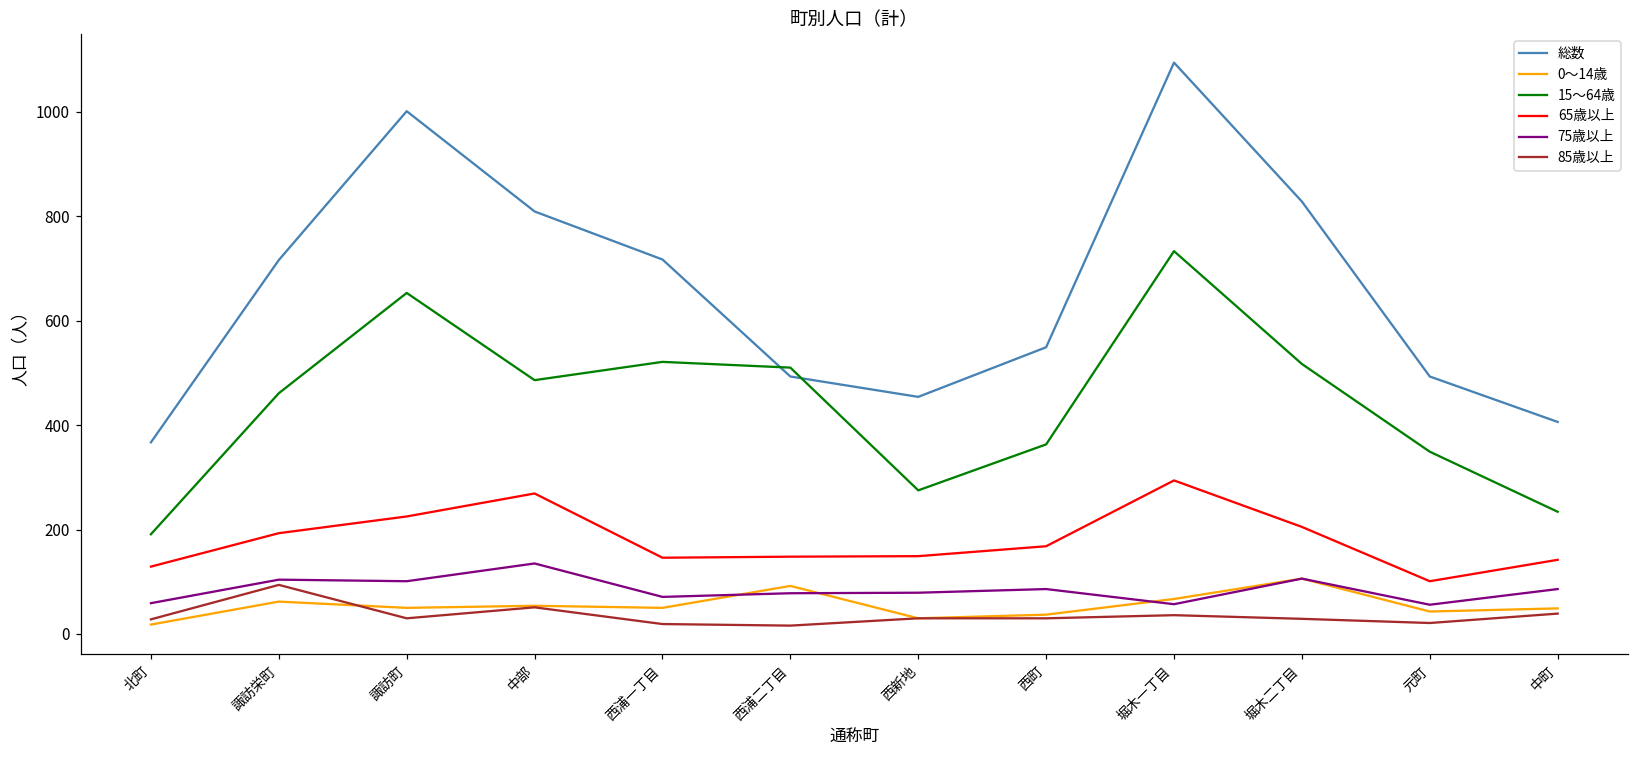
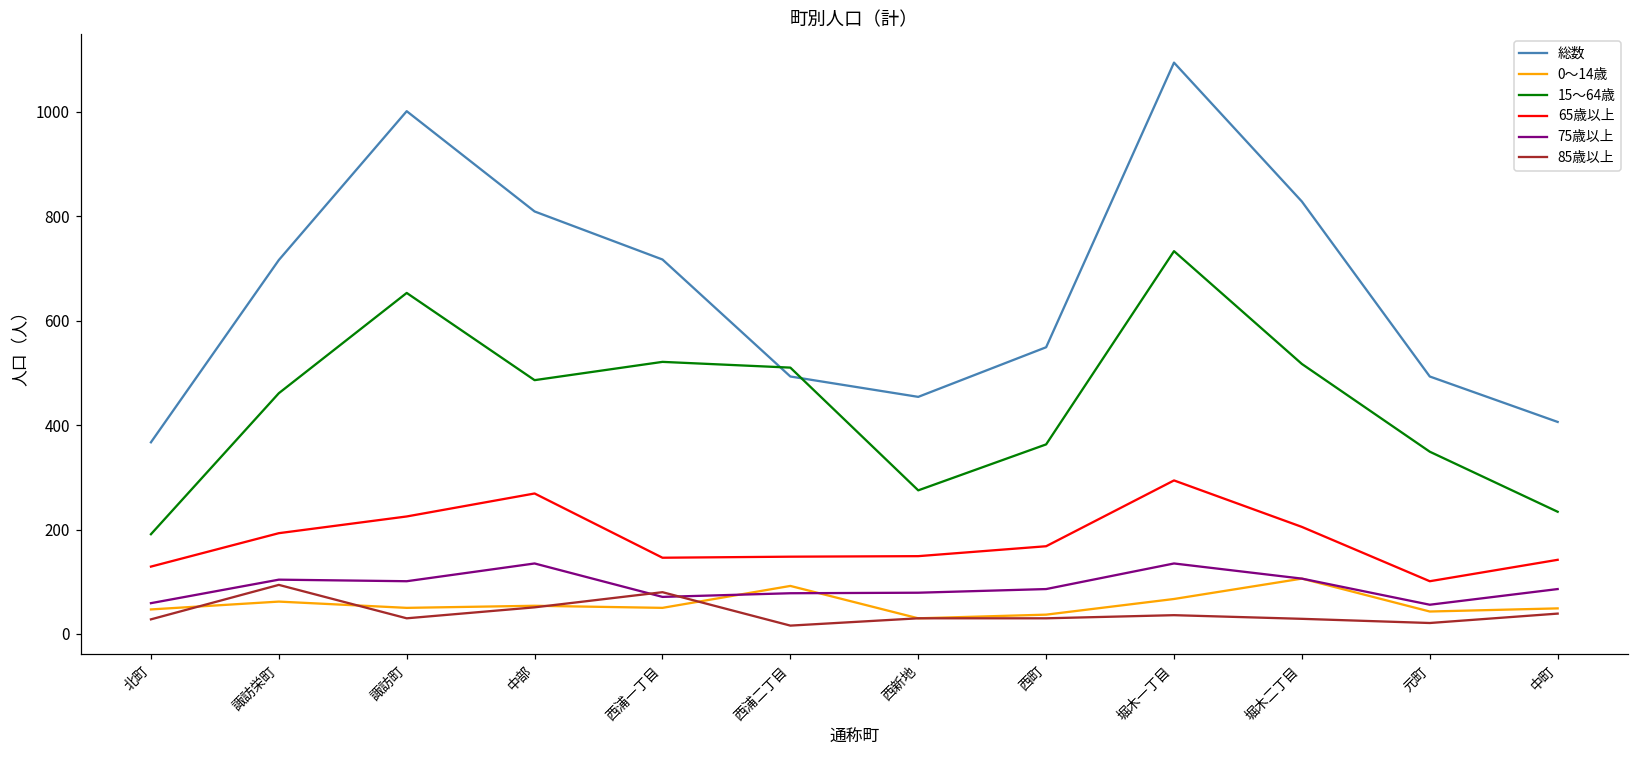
0～14歳, 北町: 20 -> 50
85歳以上, 西浦一丁目: 20 -> 80
75歳以上, 堀木一丁目: 60 -> 140
